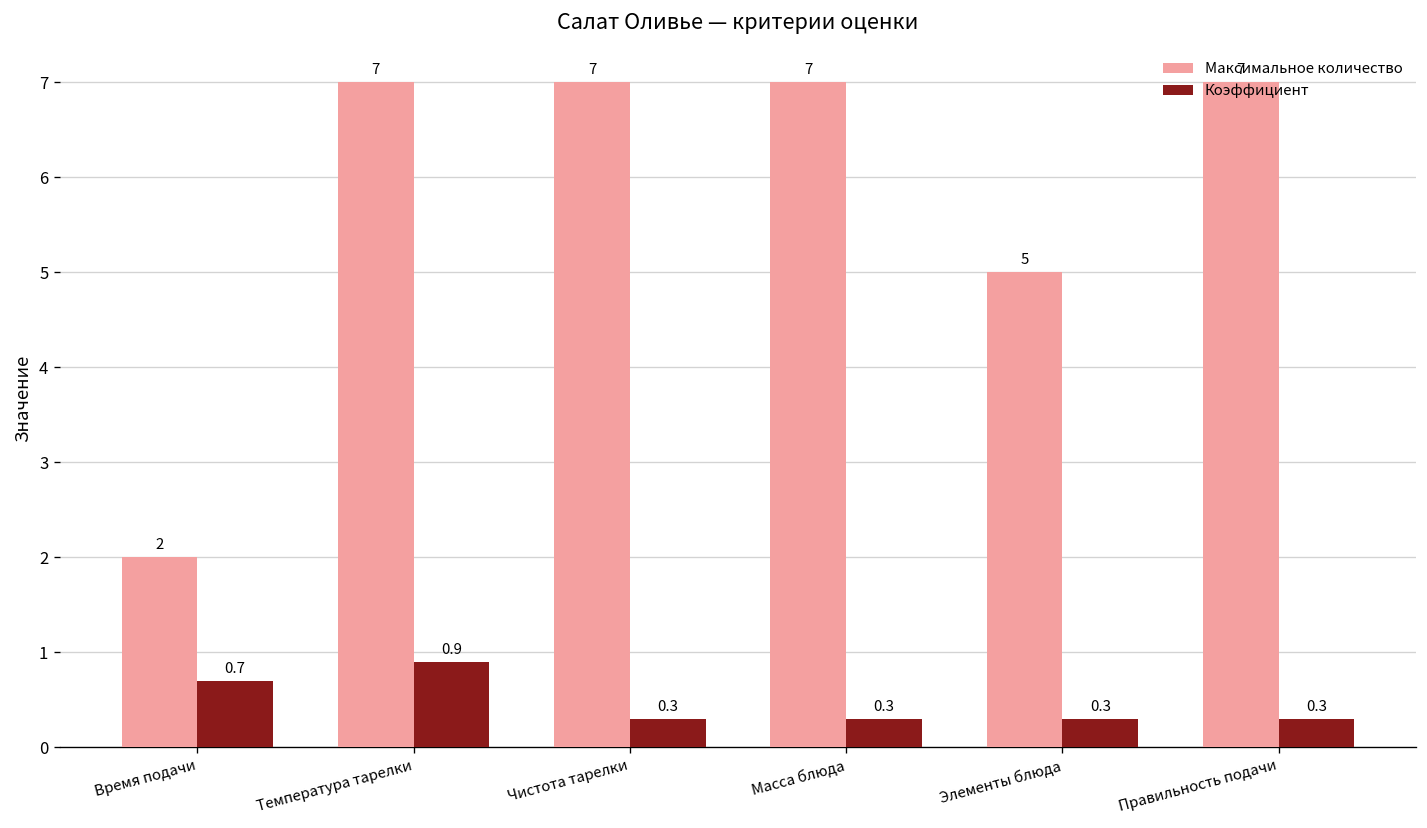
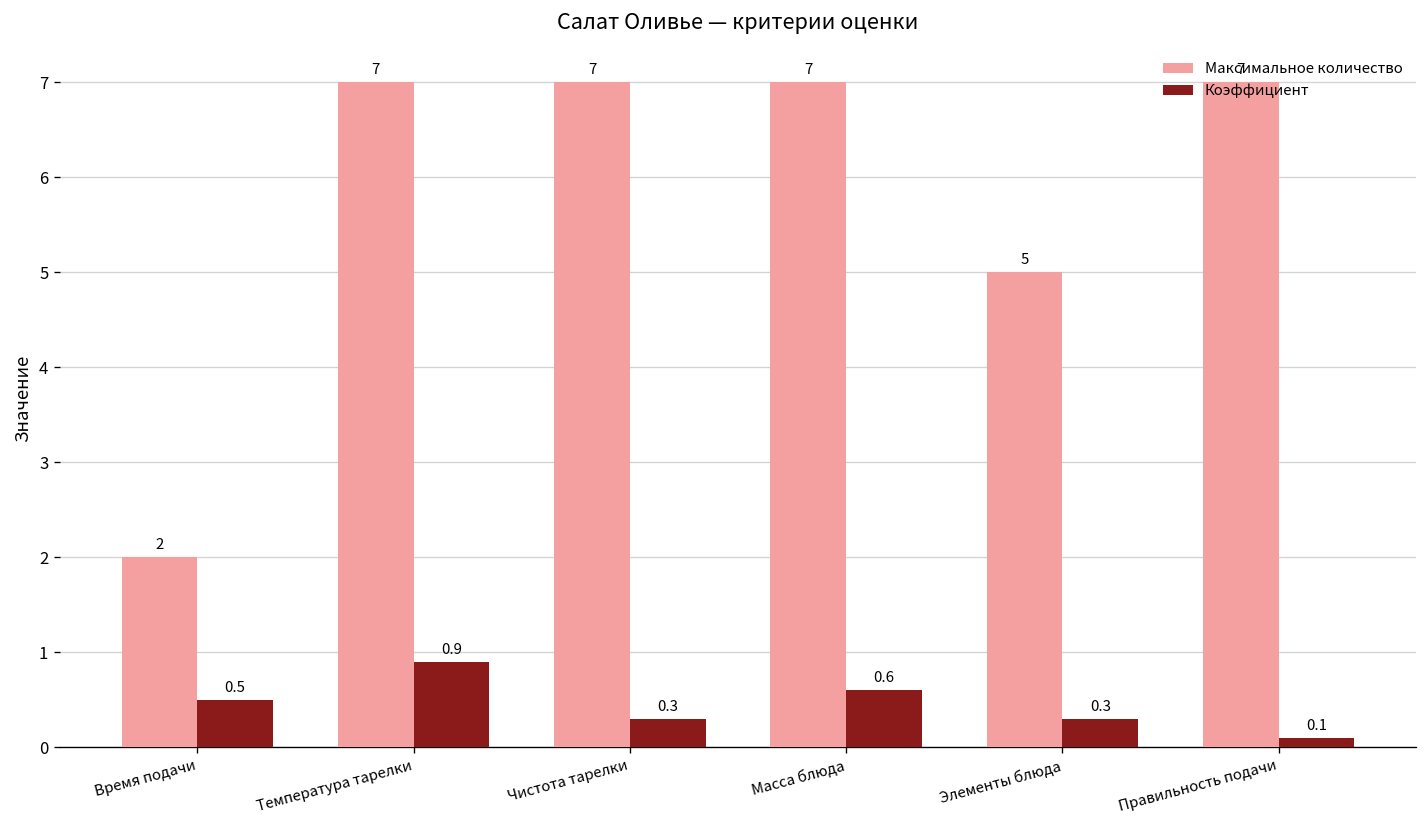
Коэффициент, Время подачи: 0.7 -> 0.5
Коэффициент, Масса блюда: 0.3 -> 0.6
Коэффициент, Правильность подачи: 0.3 -> 0.1
